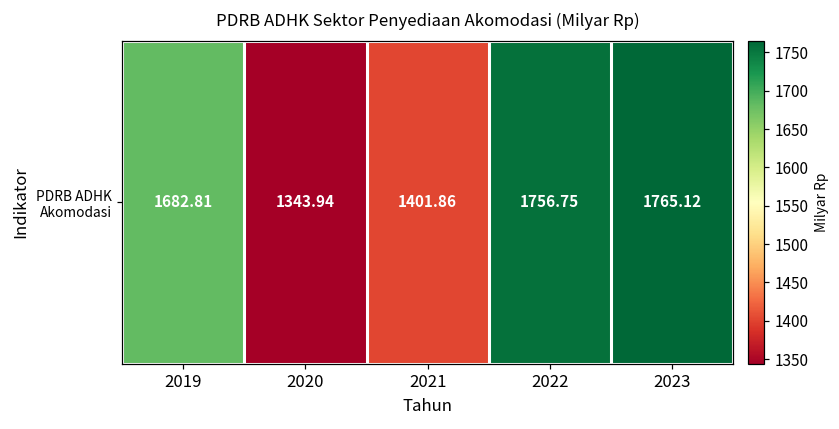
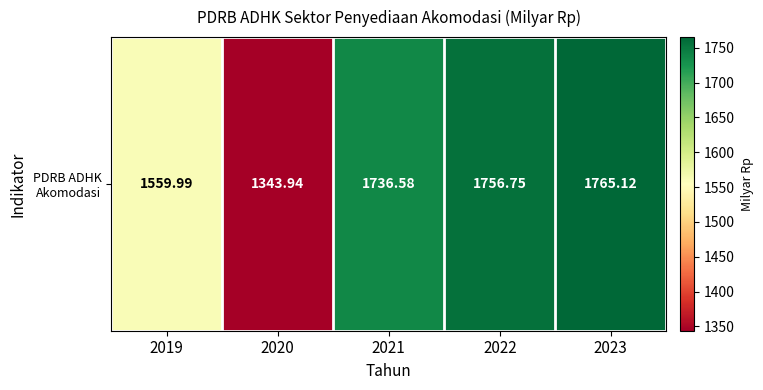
PDRB ADHK Akomodasi, 2019: 1682.81 -> 1559.99
PDRB ADHK Akomodasi, 2021: 1401.86 -> 1736.58
